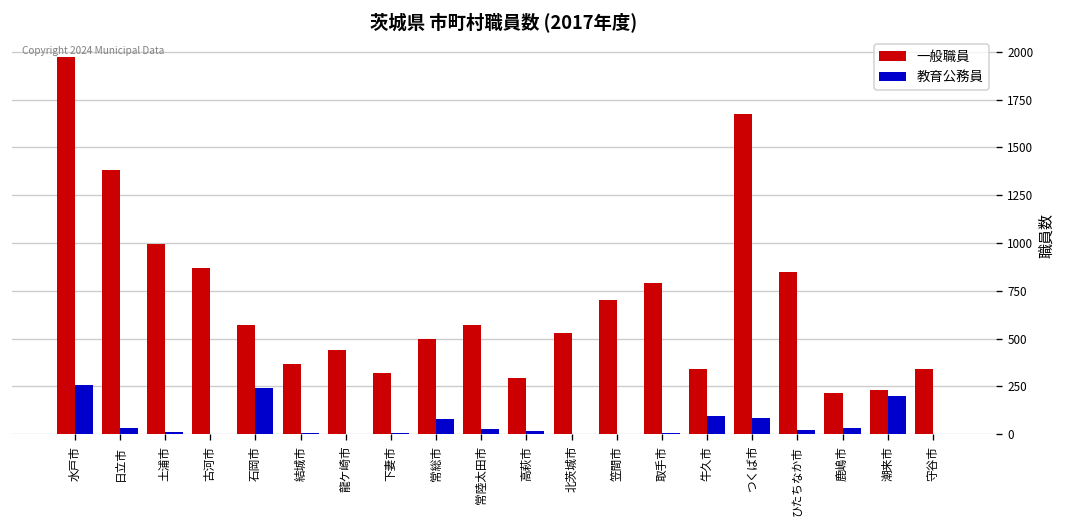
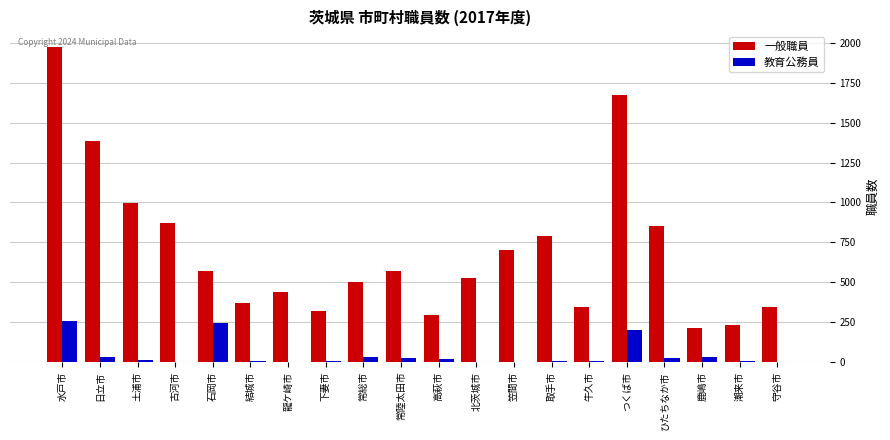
教育公務員, 常総市: 80 -> 30
教育公務員, 牛久市: 90 -> 0
教育公務員, つくば市: 80 -> 200
教育公務員, 潮来市: 200 -> 10
